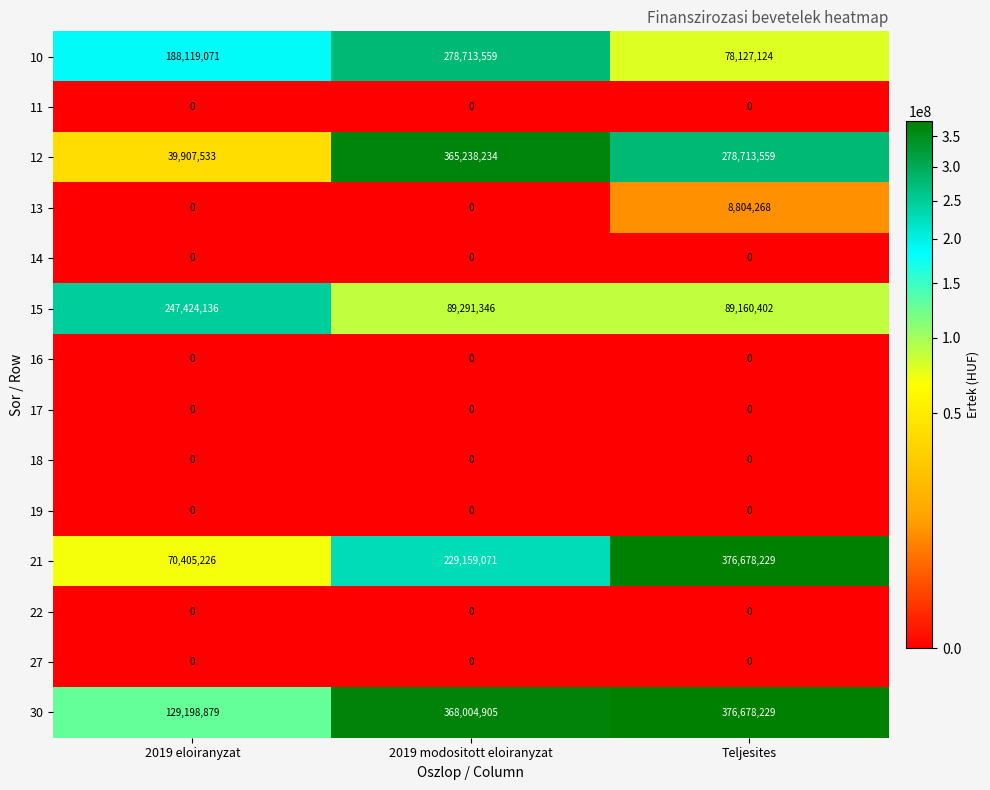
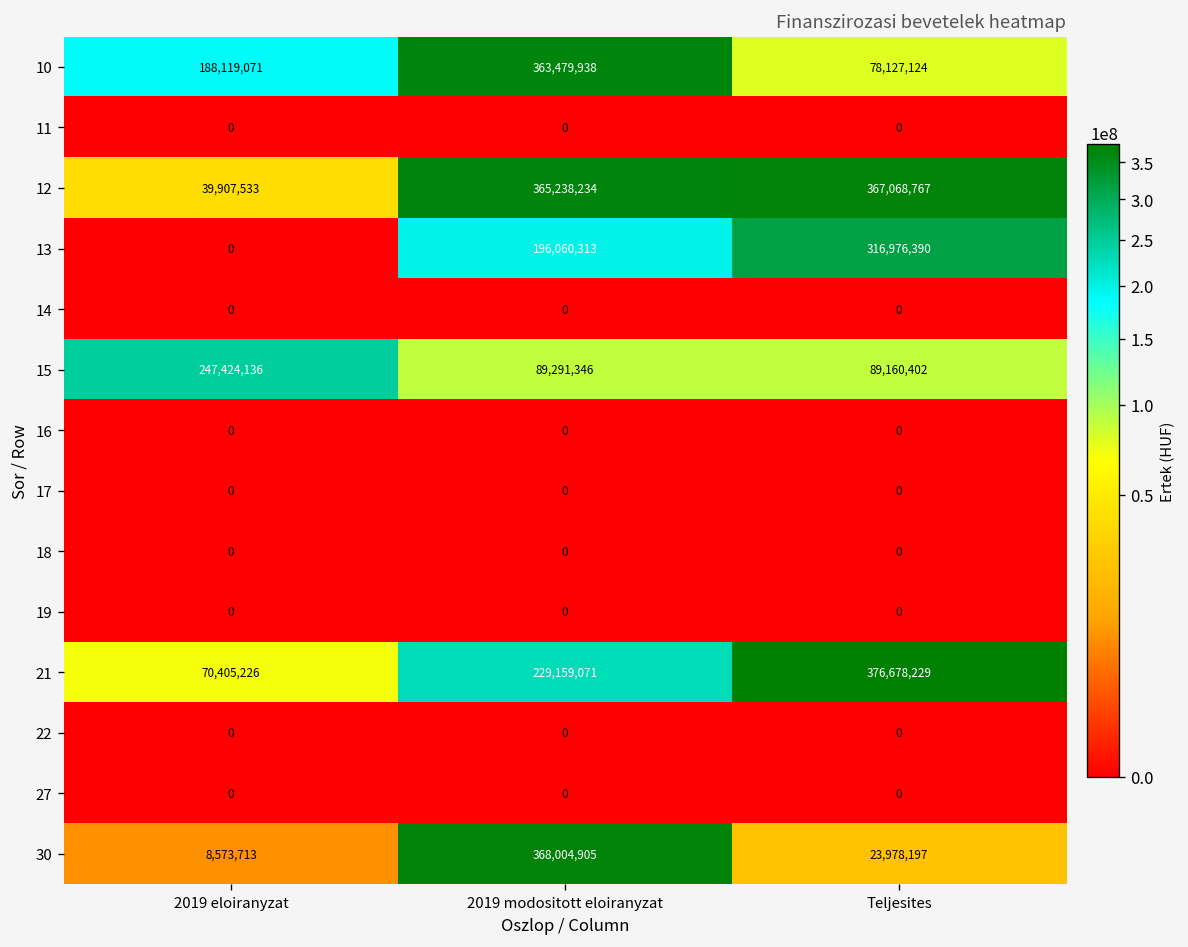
10, 2019 modositott eloiranyzat: 278,713,559 -> 363,479,938
12, Teljesites: 278,713,559 -> 367,068,767
13, 2019 modositott eloiranyzat: 0 -> 196,060,313
13, Teljesites: 8,804,268 -> 316,976,390
30, 2019 eloiranyzat: 129,198,879 -> 8,573,713
30, Teljesites: 376,678,229 -> 23,978,197
